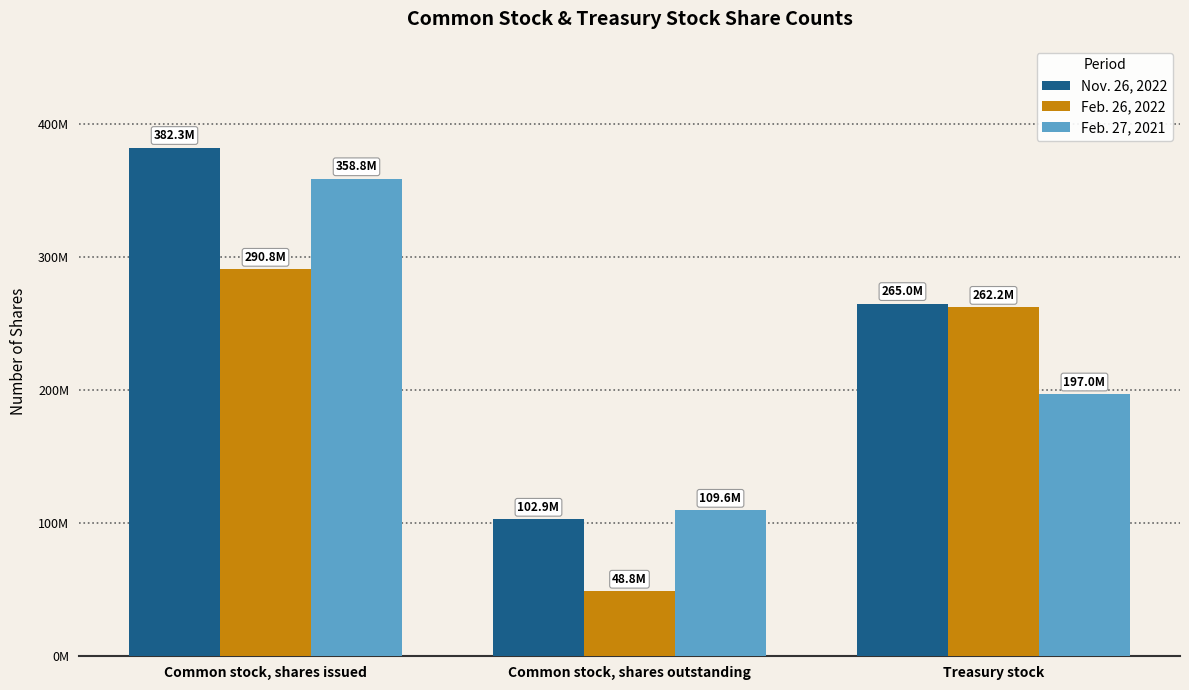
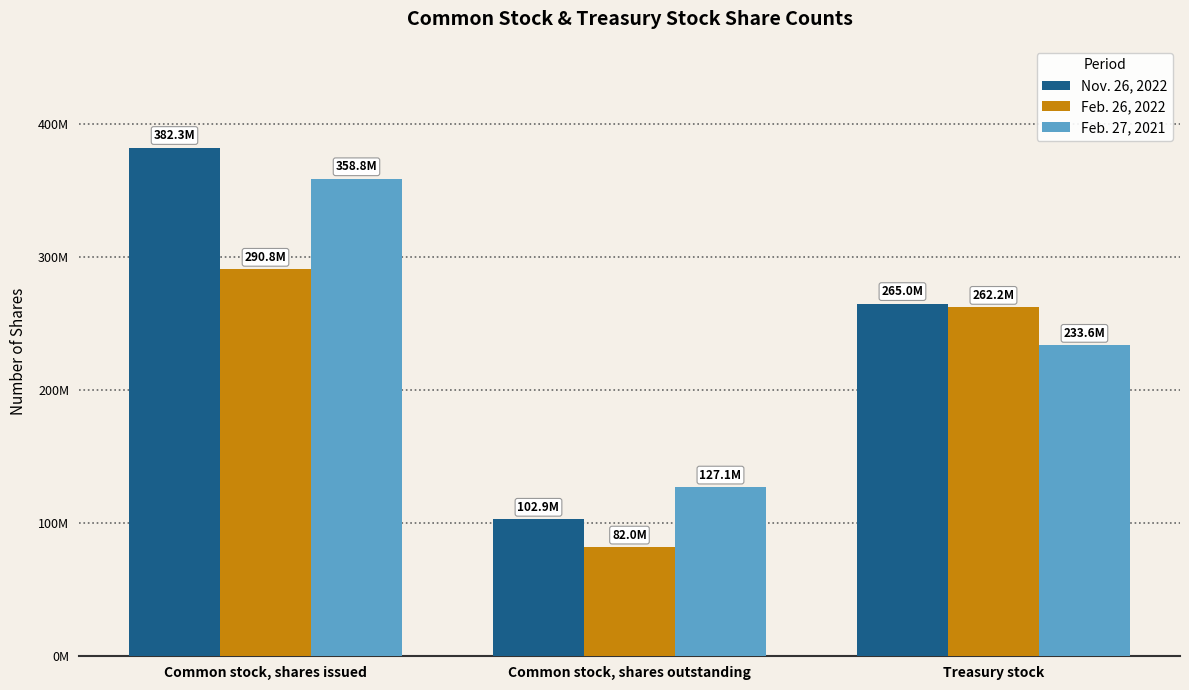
Feb. 26, 2022, Common stock, shares outstanding: 48.8M -> 82.0M
Feb. 27, 2021, Common stock, shares outstanding: 109.6M -> 127.1M
Feb. 27, 2021, Treasury stock: 197.0M -> 233.6M
